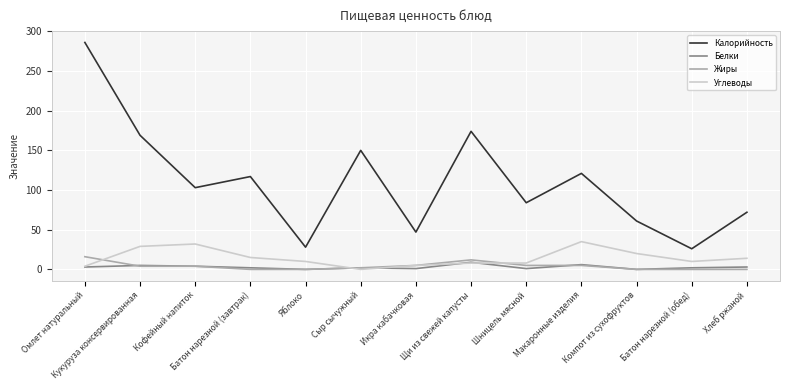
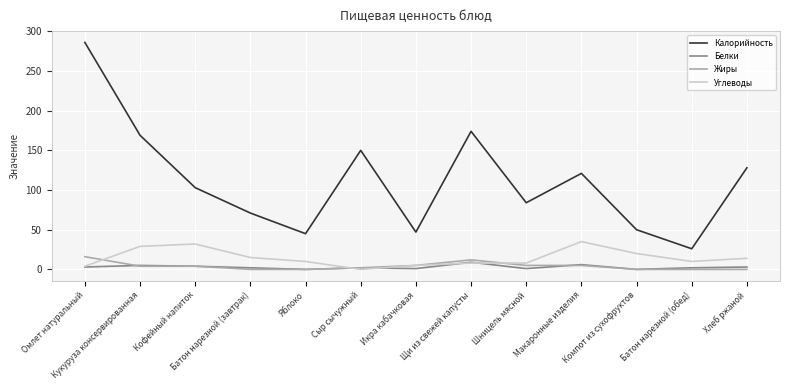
Калорийность, Батон нарезной (завтрак): 120 -> 70
Калорийность, Яблоко: 30 -> 50
Калорийность, Компот из сухофруктов: 60 -> 50
Калорийность, Хлеб ржаной: 70 -> 130
